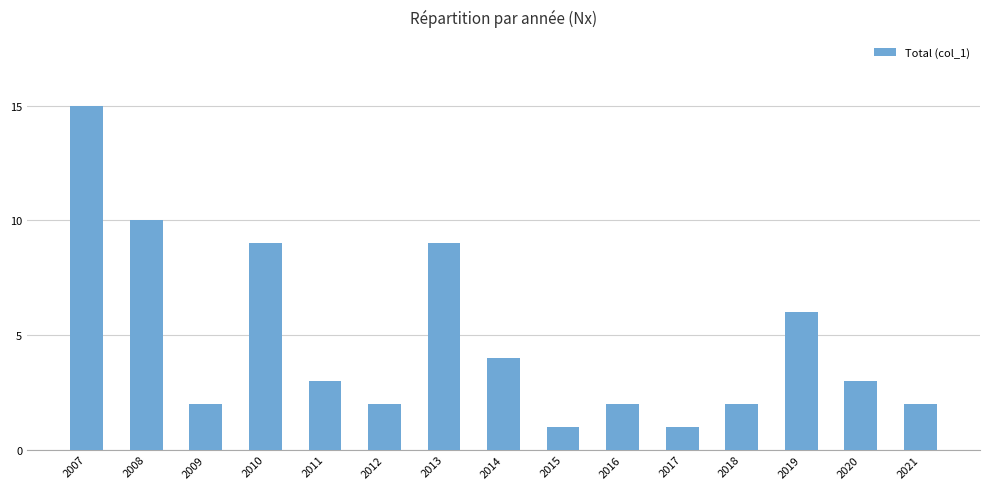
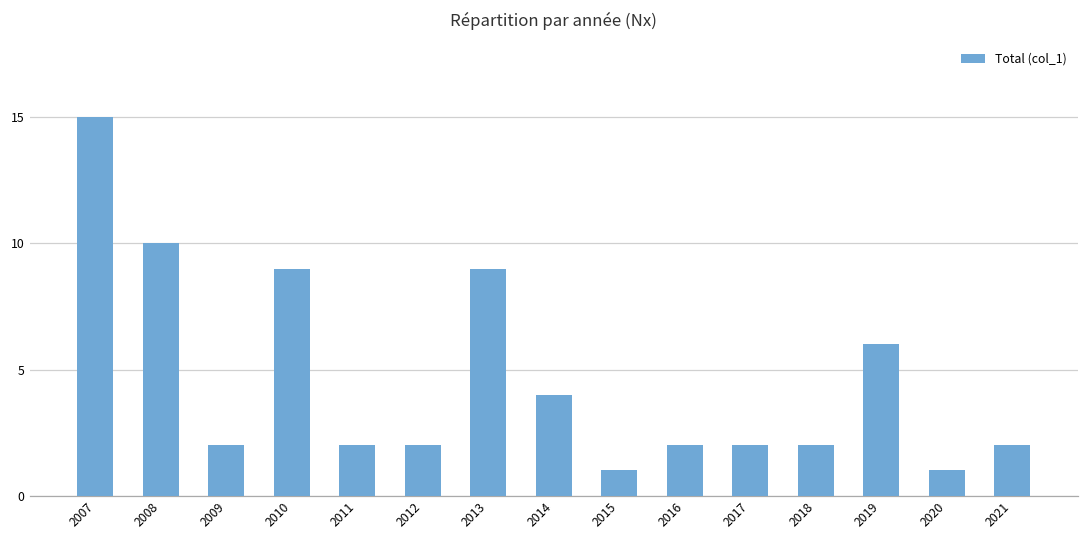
2011: 3 -> 2
2017: 1 -> 2
2020: 3 -> 1
